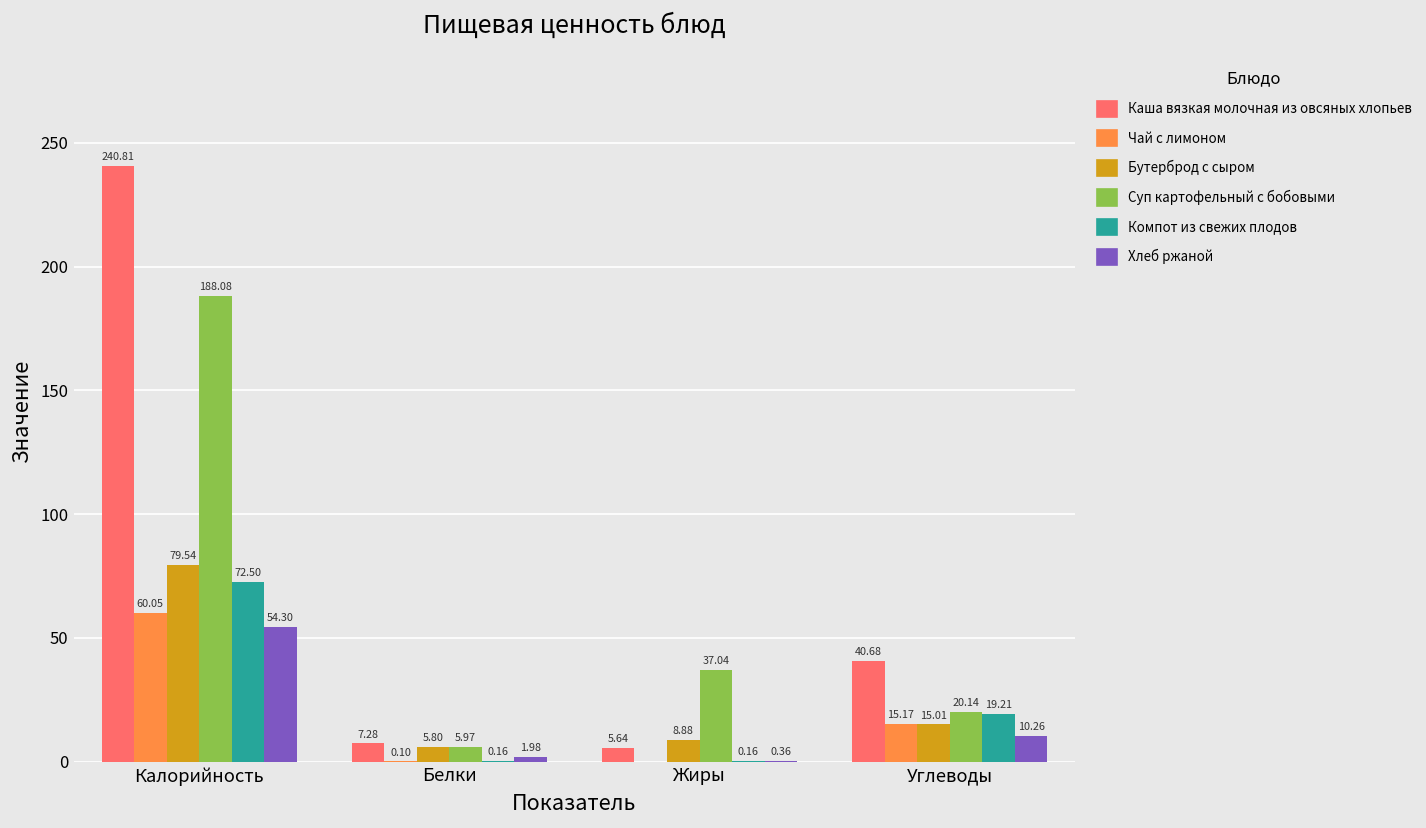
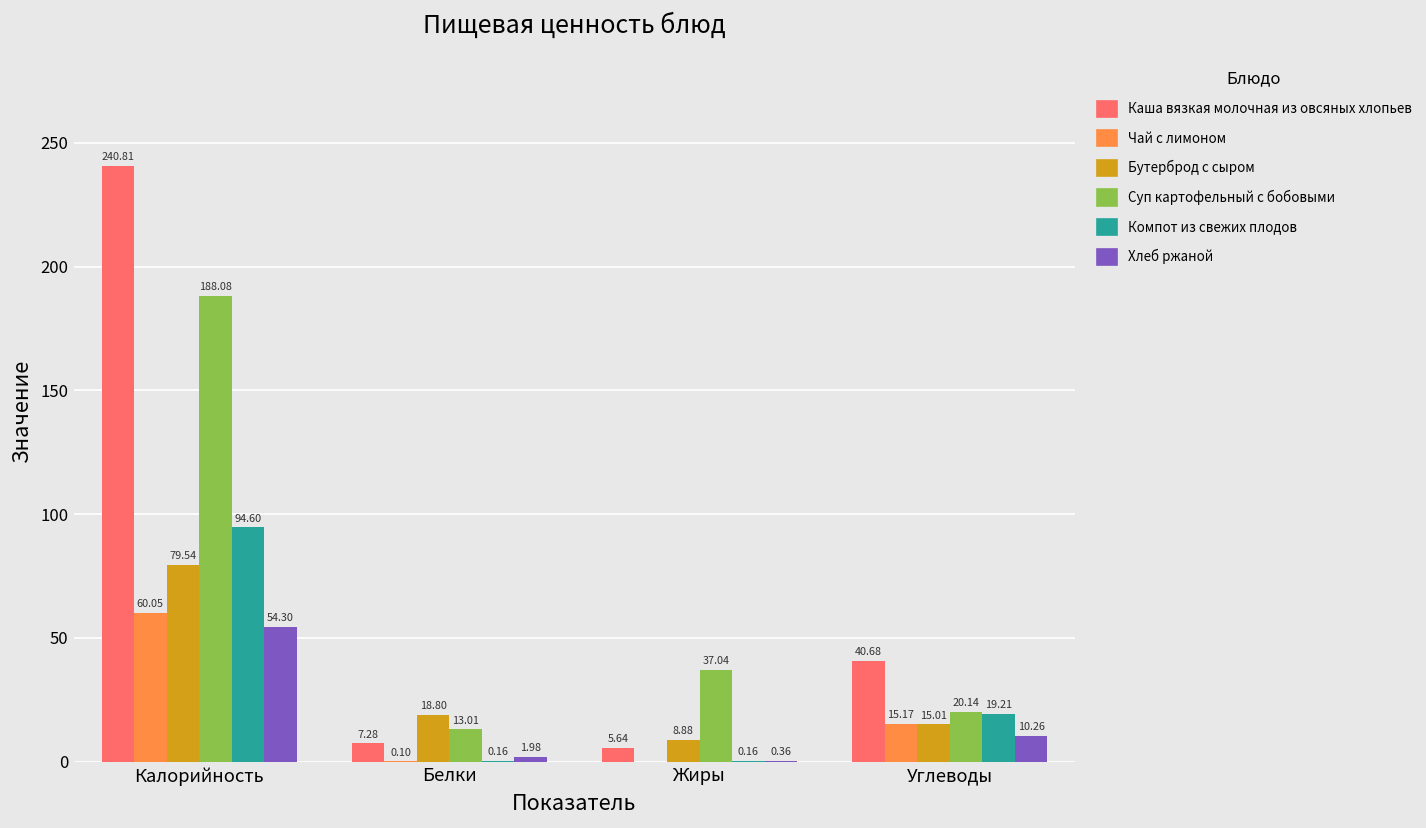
Компот из свежих плодов, Калорийность: 72.50 -> 94.60
Бутерброд с сыром, Белки: 5.80 -> 18.80
Суп картофельный с бобовыми, Белки: 5.97 -> 13.01
